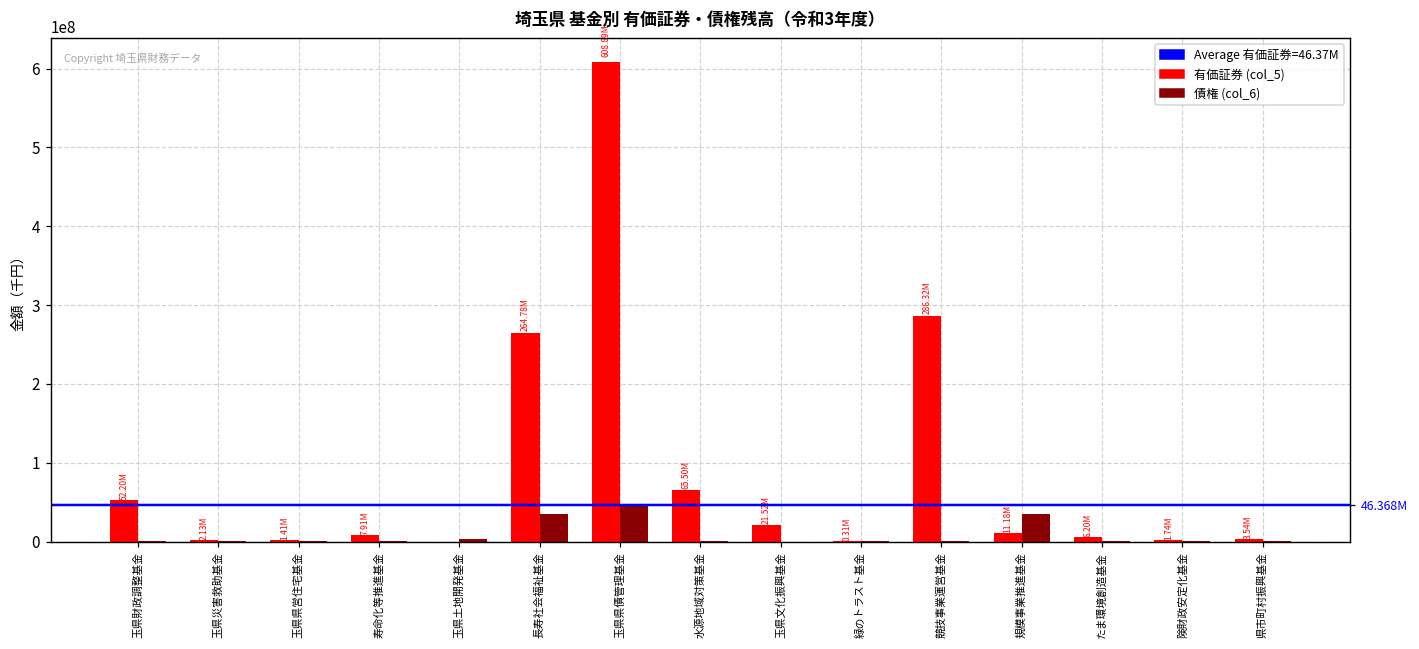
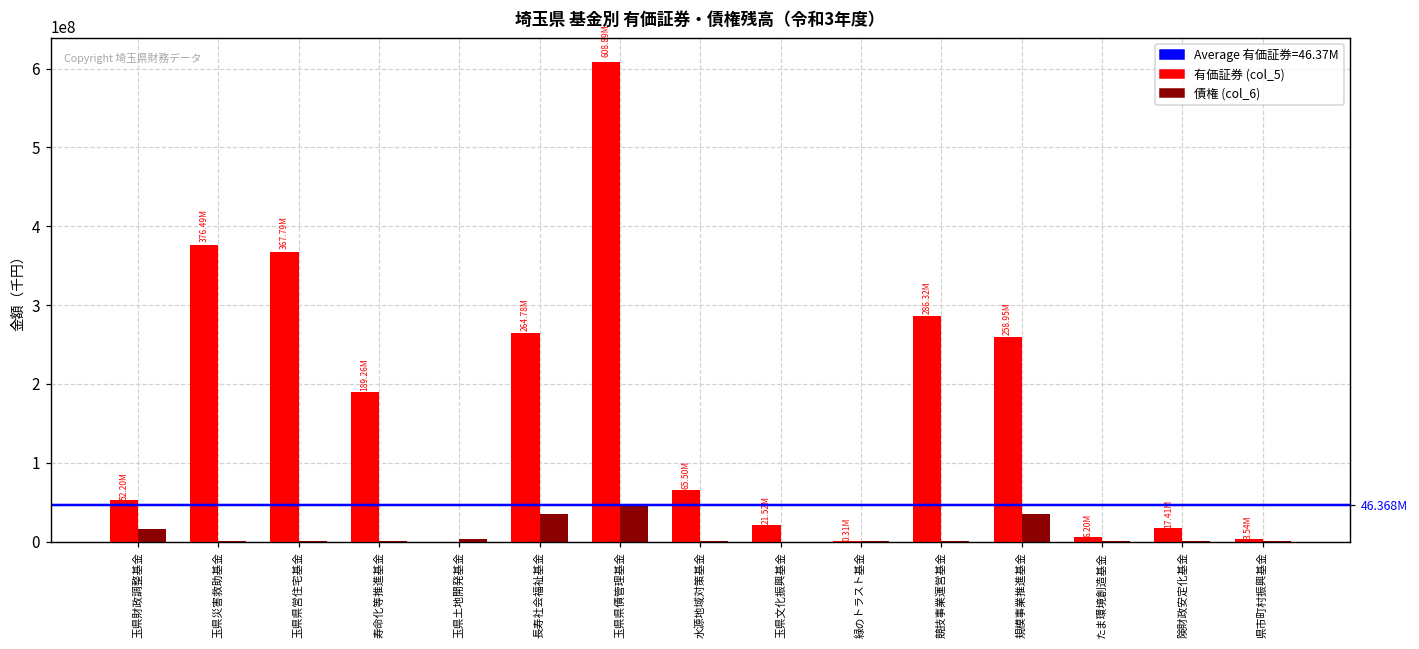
債権 (col_6), 玉県財政調整基金: 0 -> 20000000
有価証券 (col_5), 玉県災害救助基金: 2.13M -> 376.49M
有価証券 (col_5), 玉県県営住宅基金: 1.41M -> 367.79M
有価証券 (col_5), 寿命化等推進基金: 7.91M -> 189.26M
有価証券 (col_5), 規模事業推進基金: 11.18M -> 258.95M
有価証券 (col_5), 険財政安定化基金: 1.74M -> 17.41M
